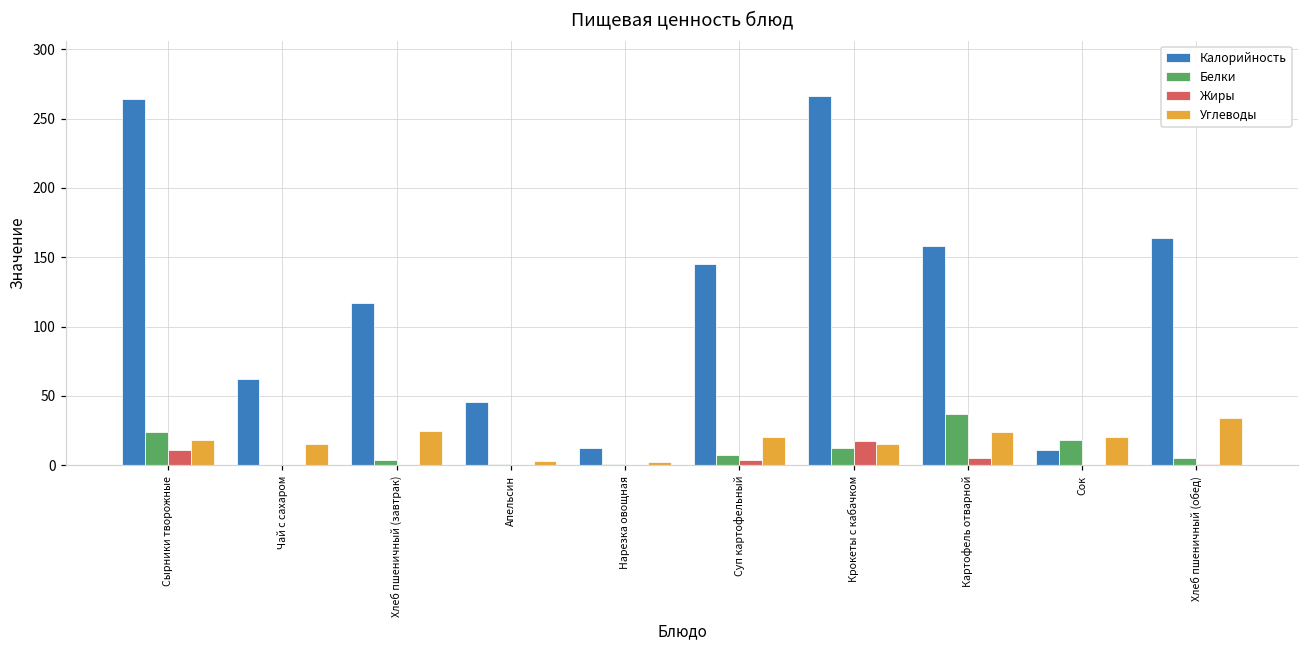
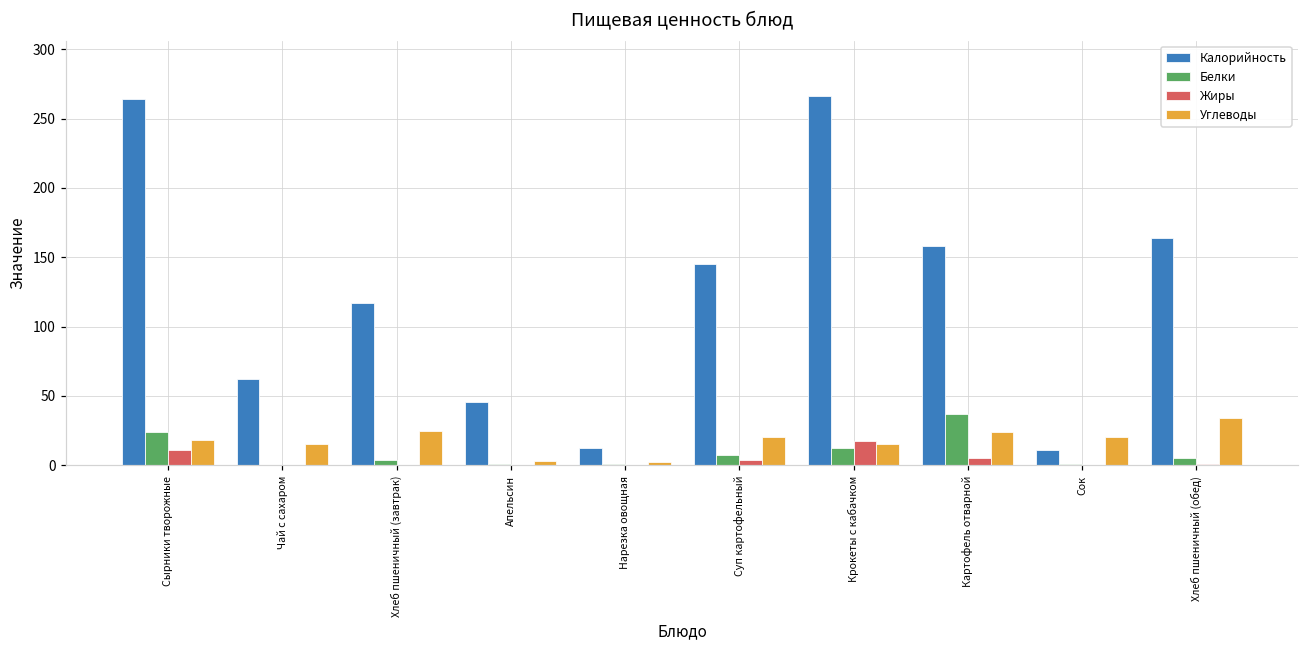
Белки, Сок: 19 -> 1
